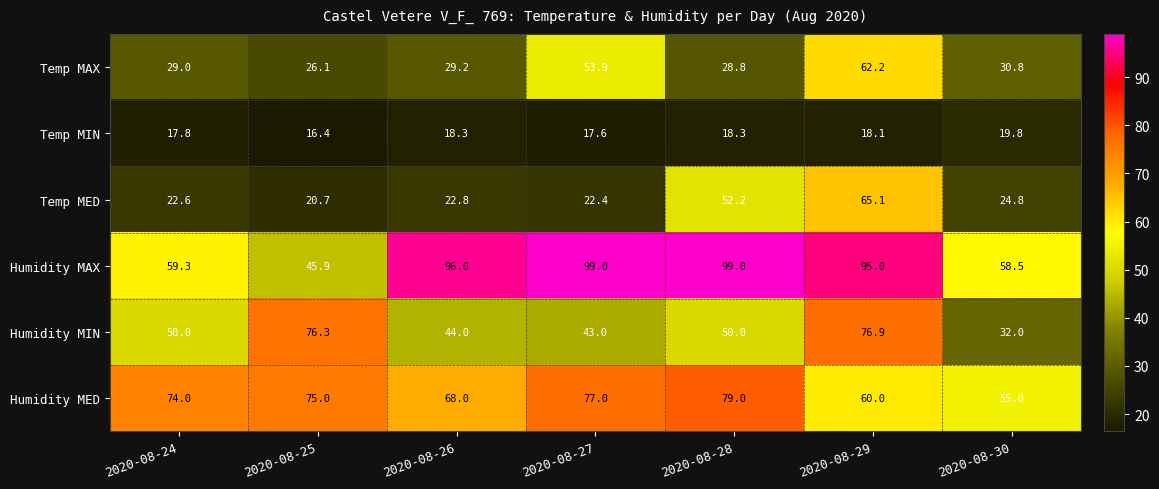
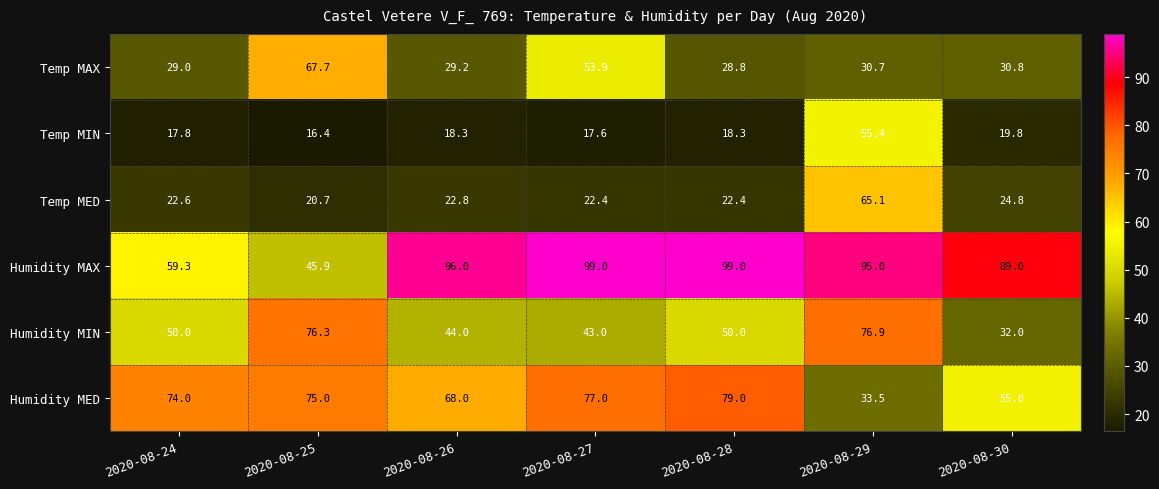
Temp MAX, 2020-08-25: 26.1 -> 67.7
Temp MAX, 2020-08-29: 62.2 -> 30.7
Temp MIN, 2020-08-29: 18.1 -> 55.4
Temp MED, 2020-08-28: 52.2 -> 22.4
Humidity MAX, 2020-08-30: 58.5 -> 89.0
Humidity MED, 2020-08-29: 60.0 -> 33.5
